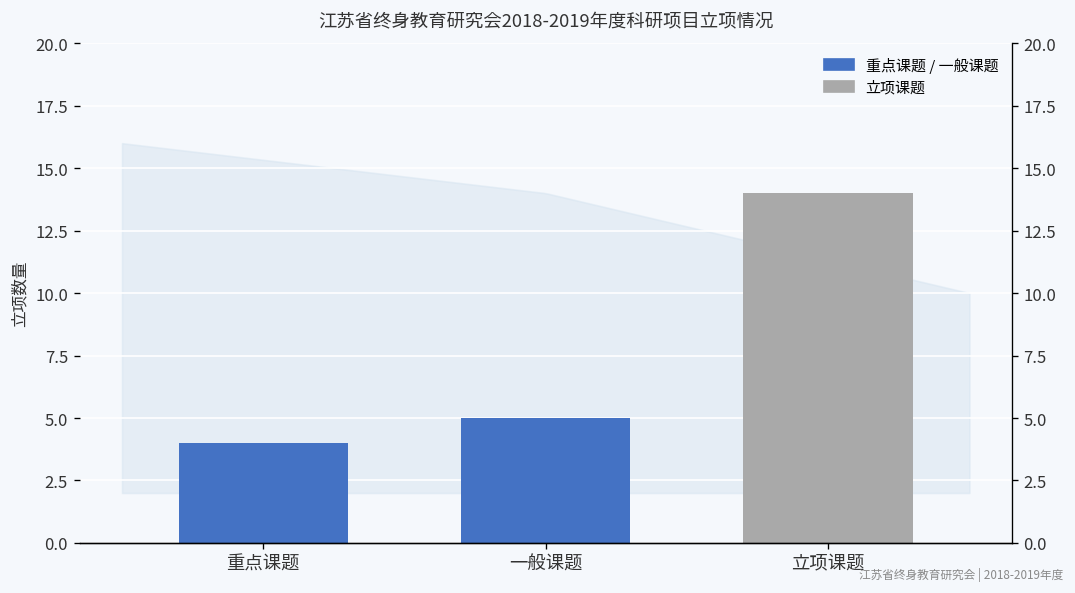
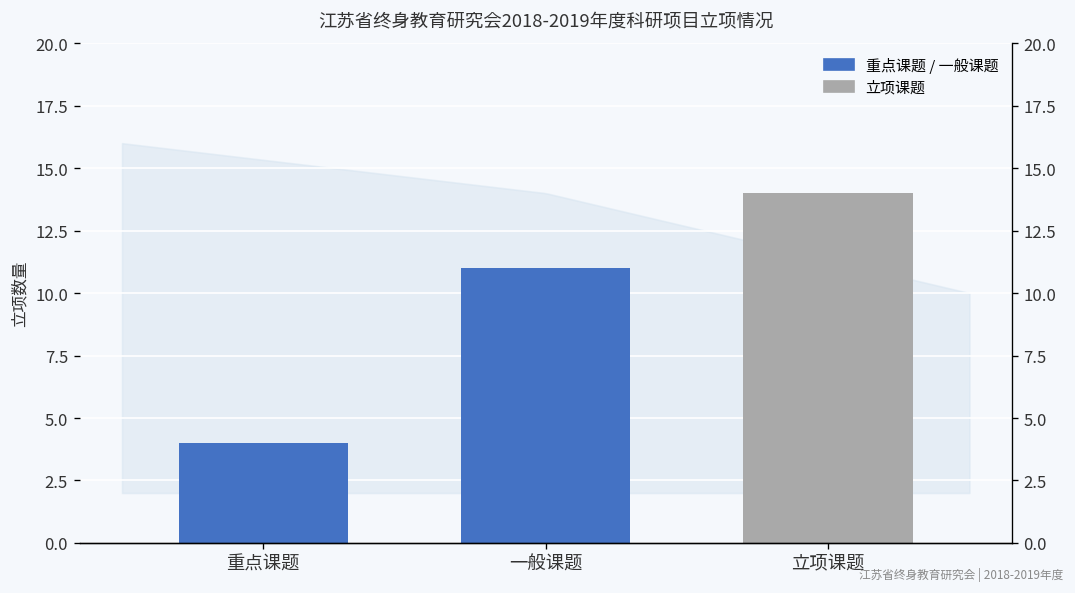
重点课题 / 一般课题, 一般课题: 5 -> 11
